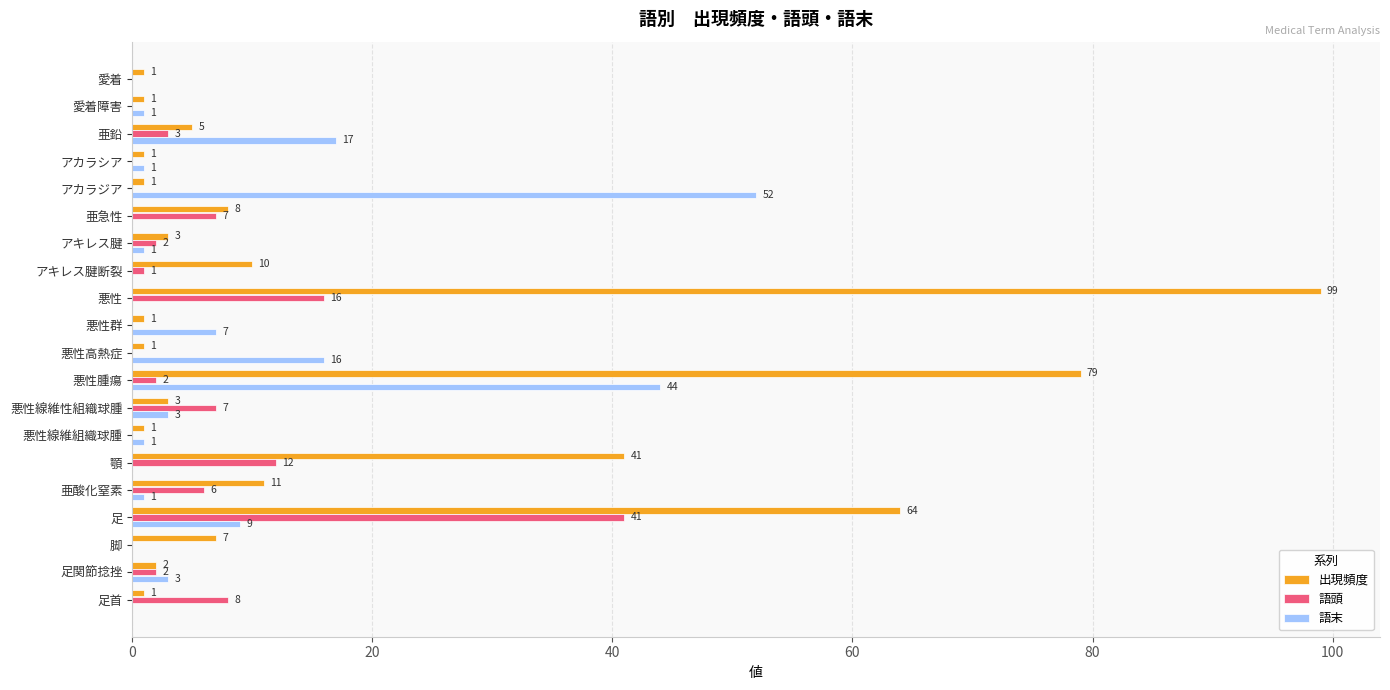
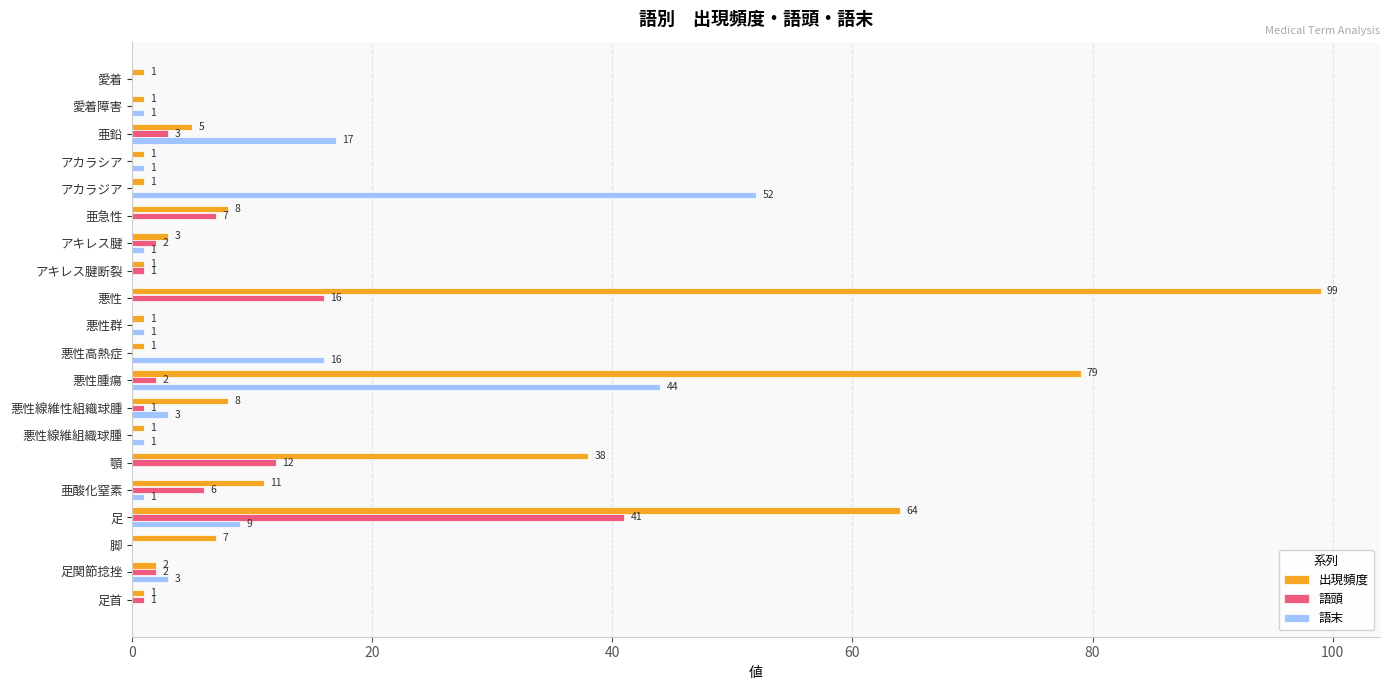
出現頻度, アキレス腱断裂: 10 -> 1
語末, 悪性群: 7 -> 1
出現頻度, 悪性線維性組織球腫: 3 -> 8
語頭, 悪性線維性組織球腫: 7 -> 1
出現頻度, 顎: 41 -> 38
語頭, 足首: 8 -> 1
